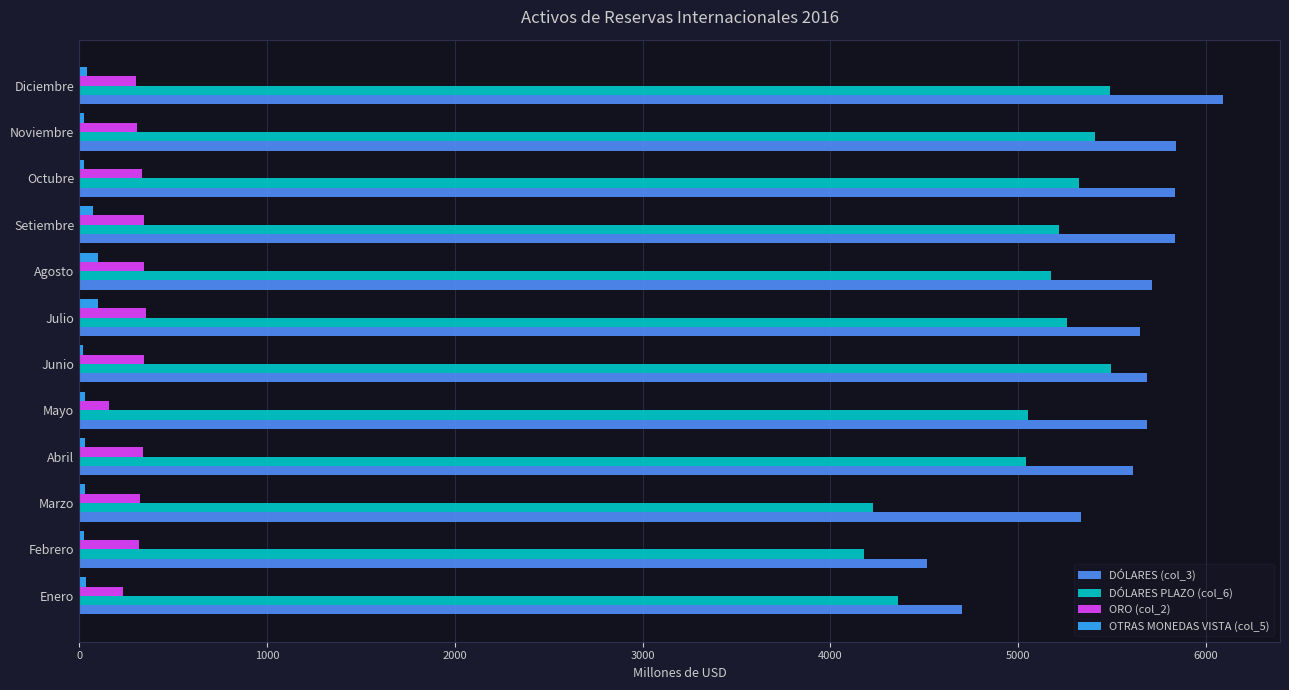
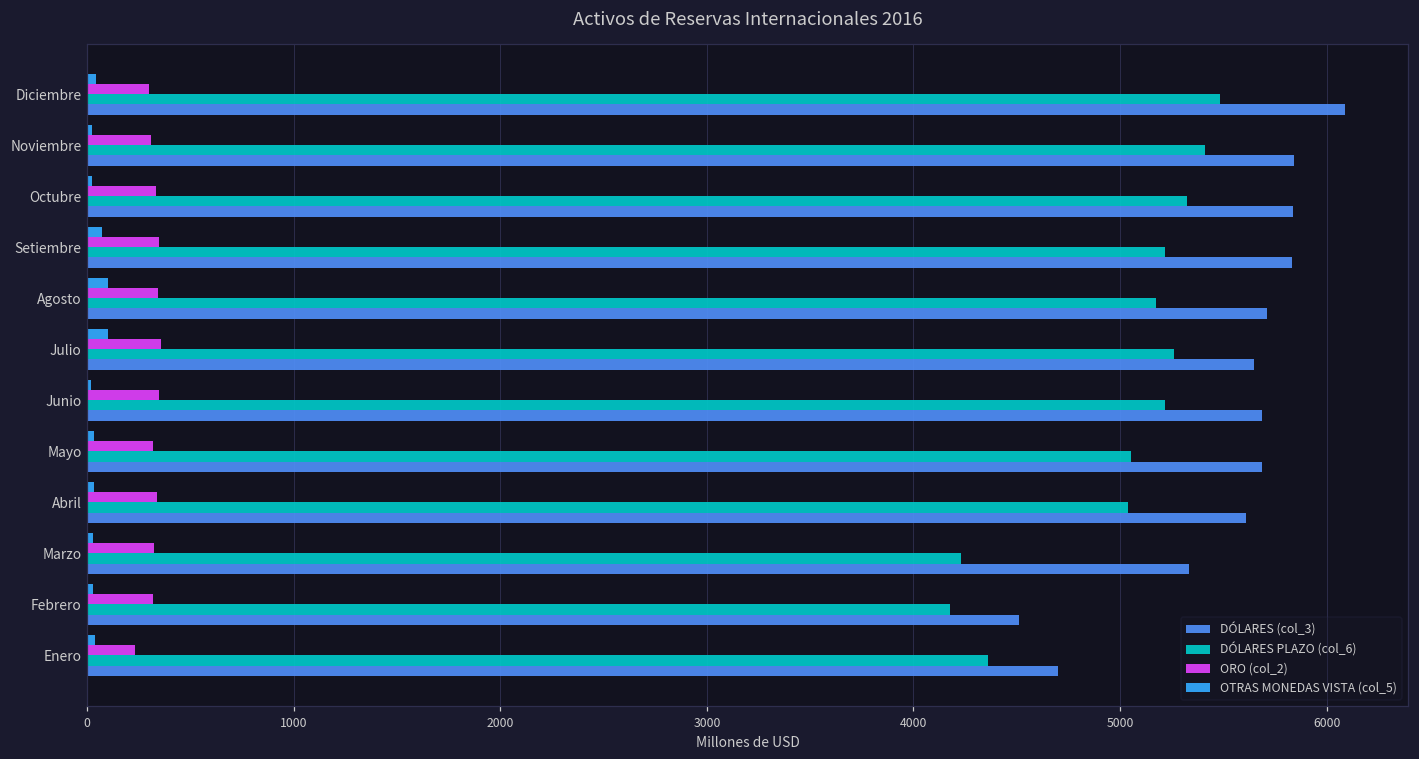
DÓLARES PLAZO (col_6), Junio: 5490 -> 5220
ORO (col_2), Mayo: 160 -> 320
